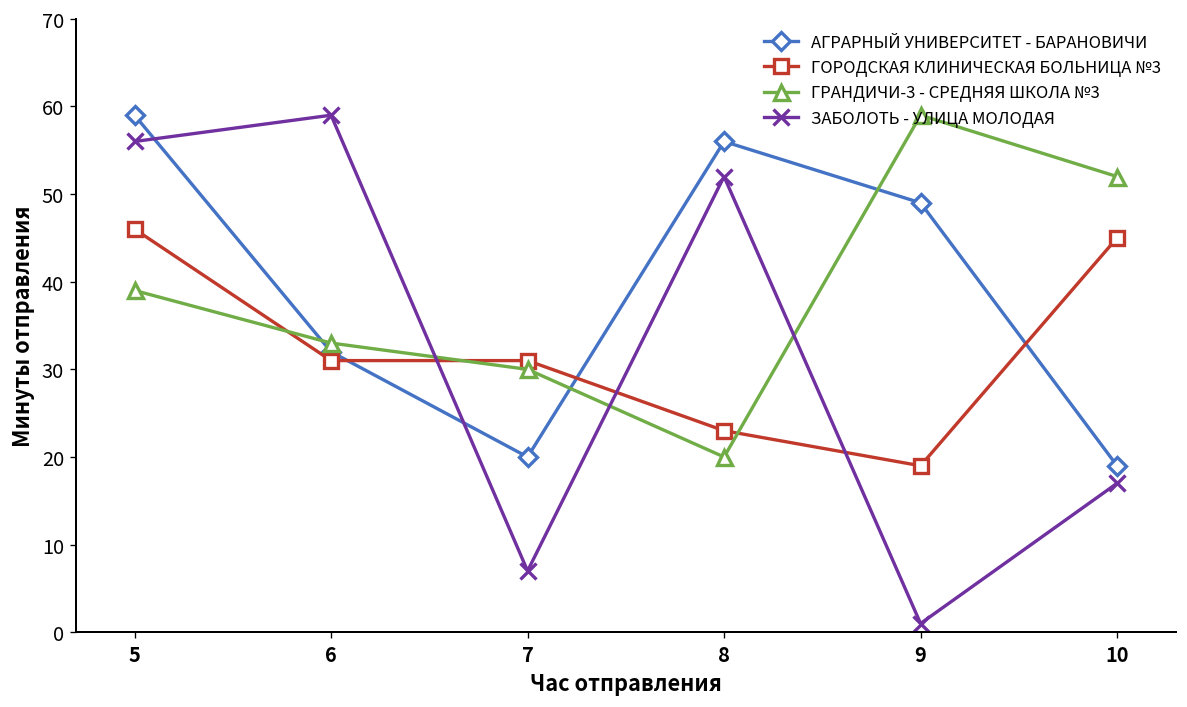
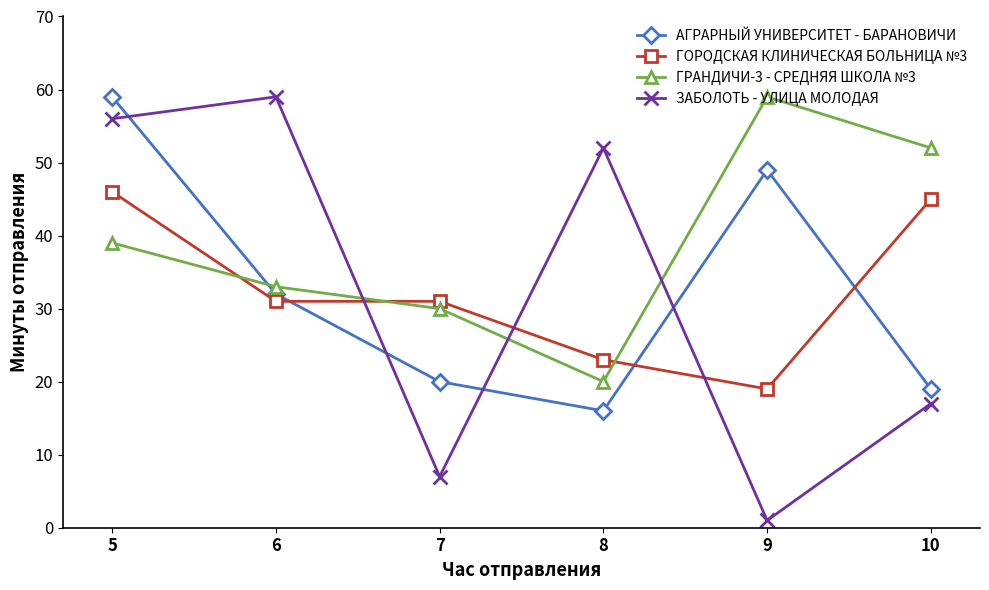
АГРАРНЫЙ УНИВЕРСИТЕТ - БАРАНОВИЧИ, 8: 56 -> 16
